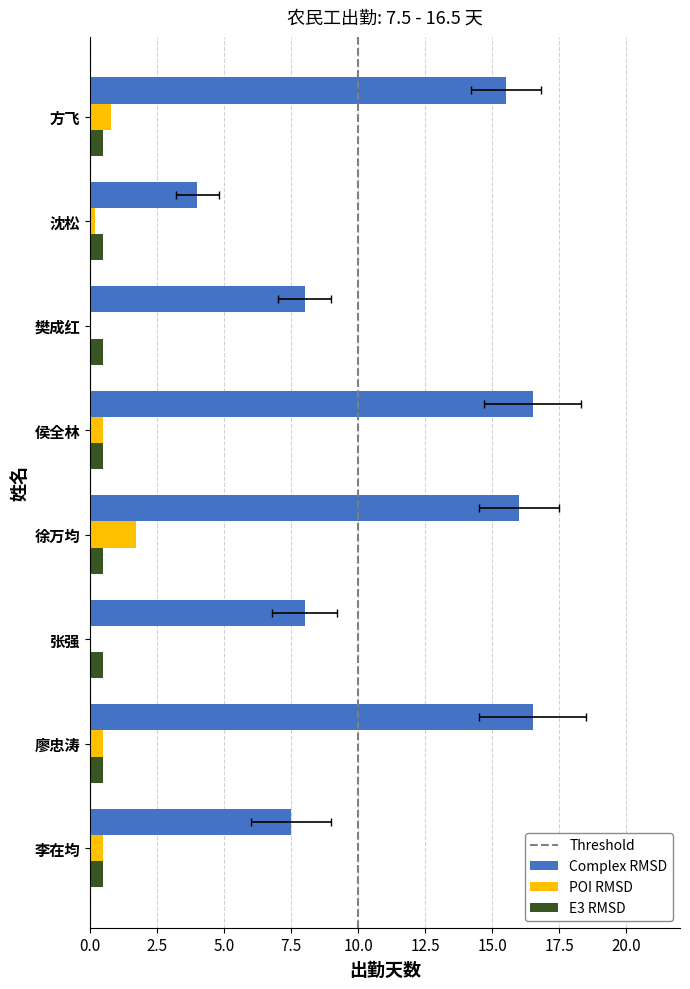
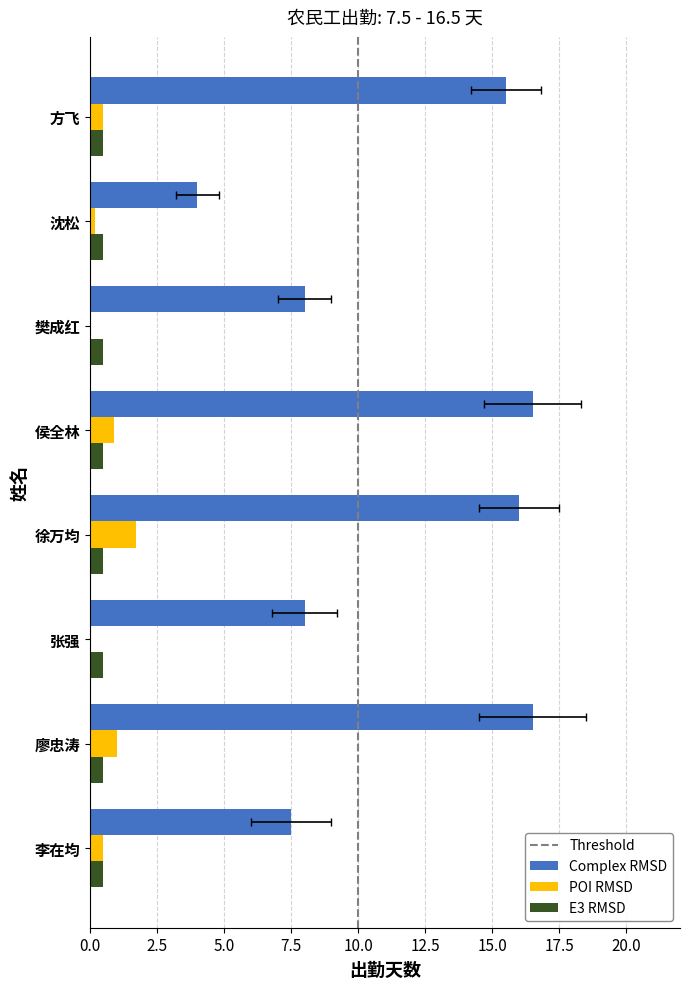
POI RMSD, 方飞: 0.8 -> 0.5
POI RMSD, 侯全林: 0.5 -> 0.9
POI RMSD, 廖忠涛: 0.5 -> 1.0
